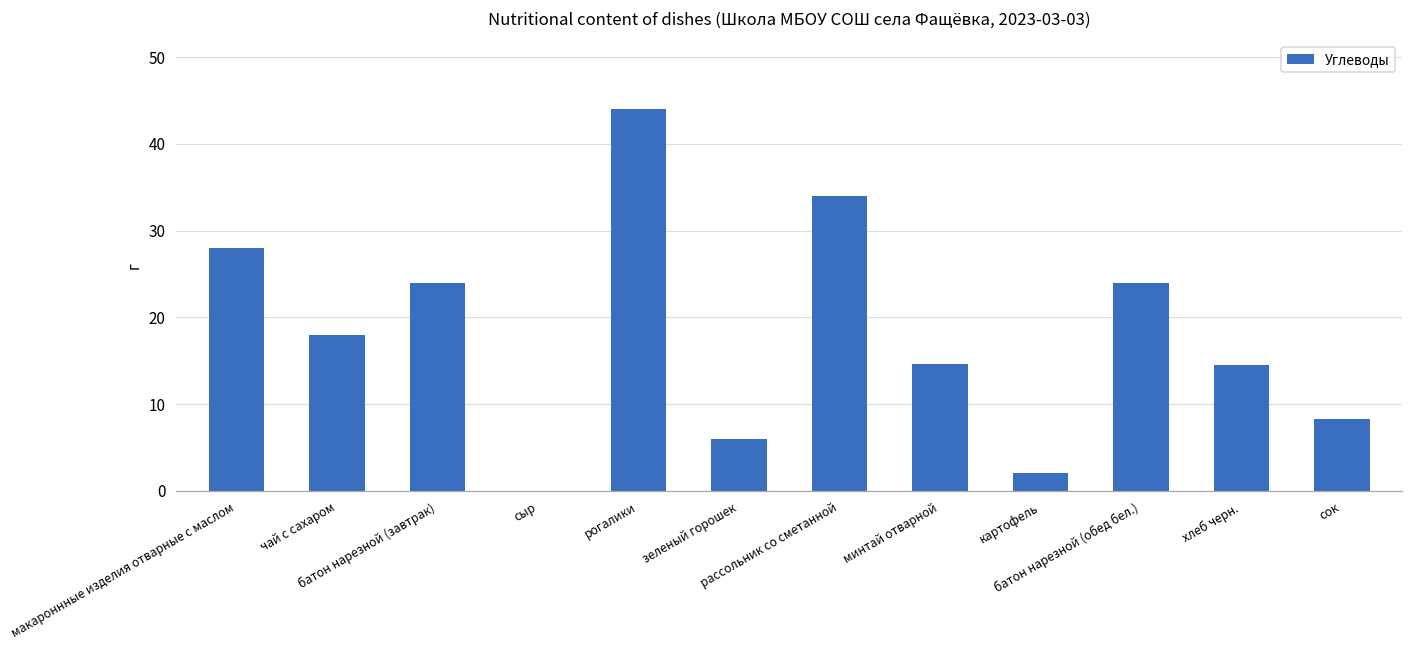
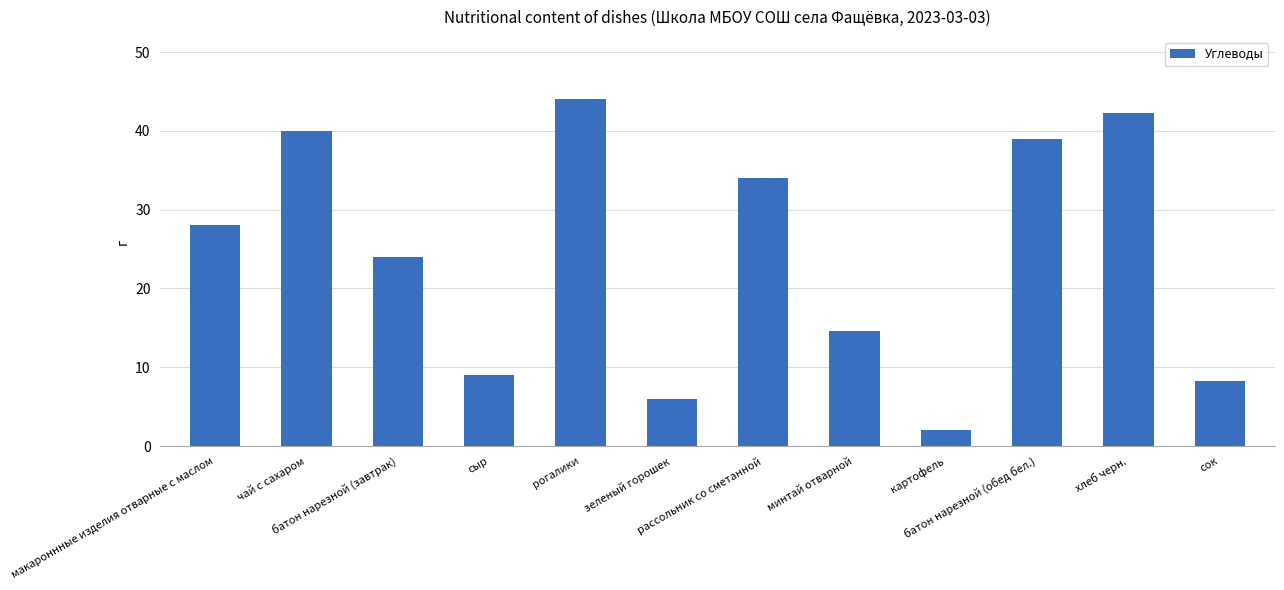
чай с сахаром: 18 -> 40
сыр: 0 -> 9
батон нарезной (обед бел.): 24 -> 39
хлеб черн.: 15 -> 42
